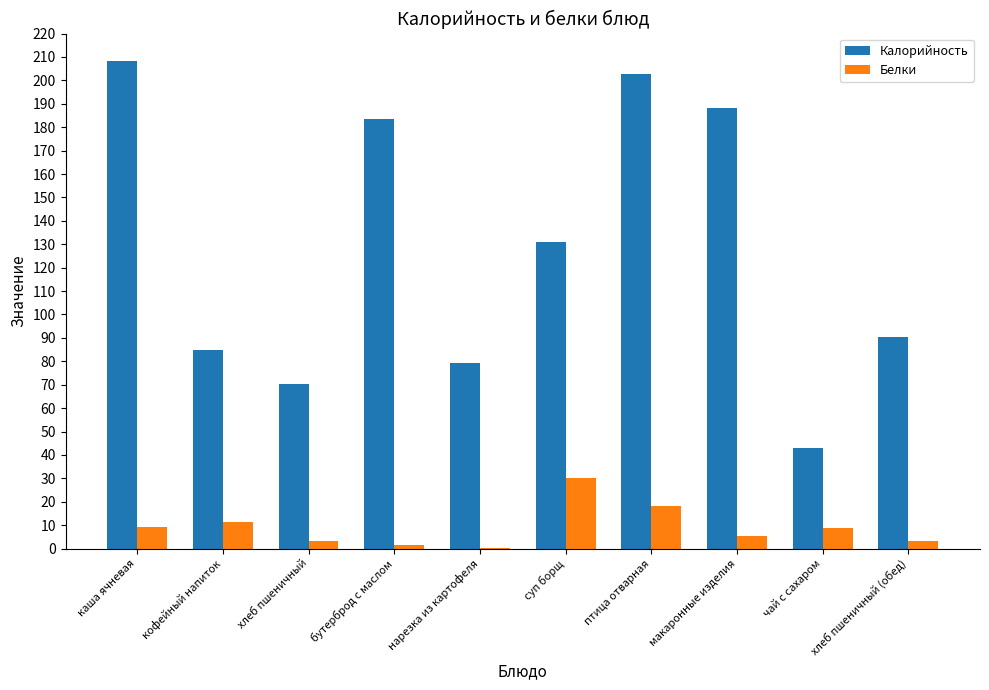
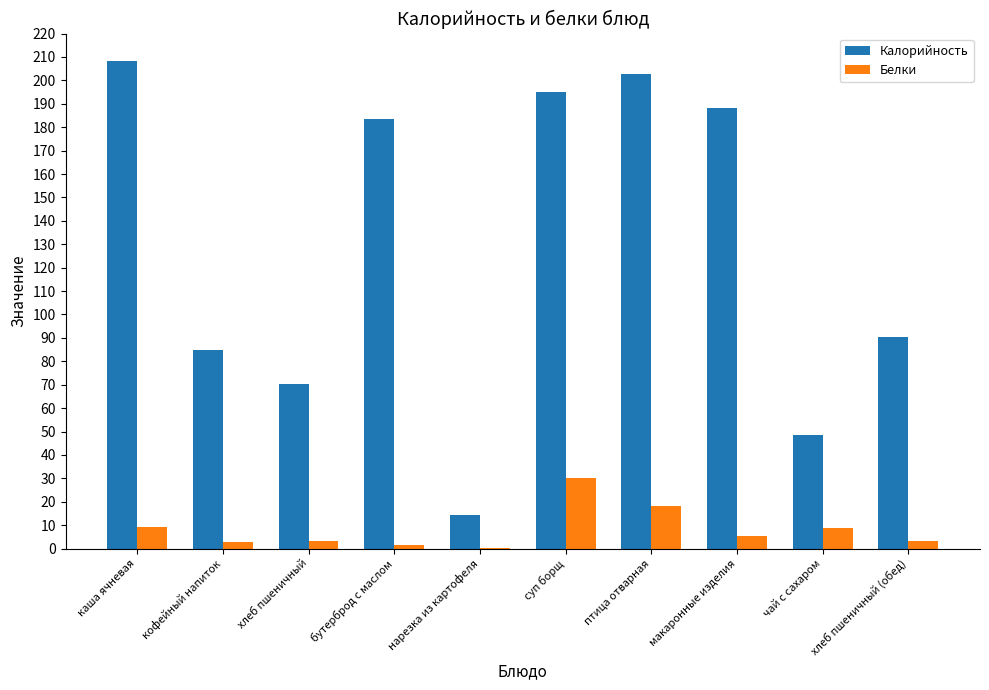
Белки, кофейный напиток: 11 -> 3
Калорийность, нарезка из картофеля: 79 -> 14
Калорийность, суп борщ: 131 -> 195
Калорийность, чай с сахаром: 43 -> 49
